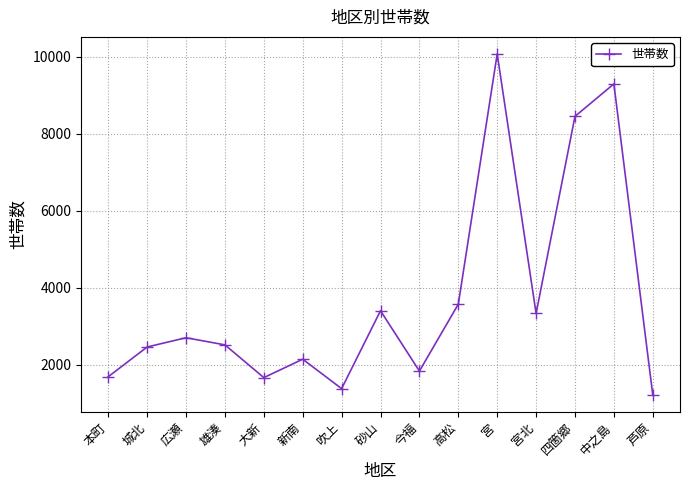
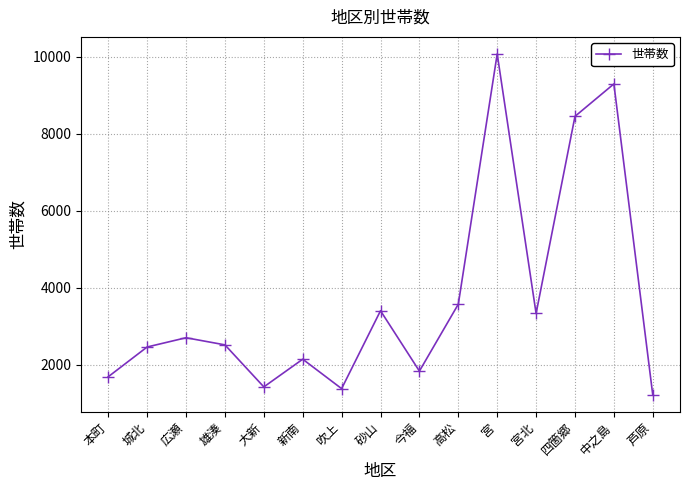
大新: 1700 -> 1400
